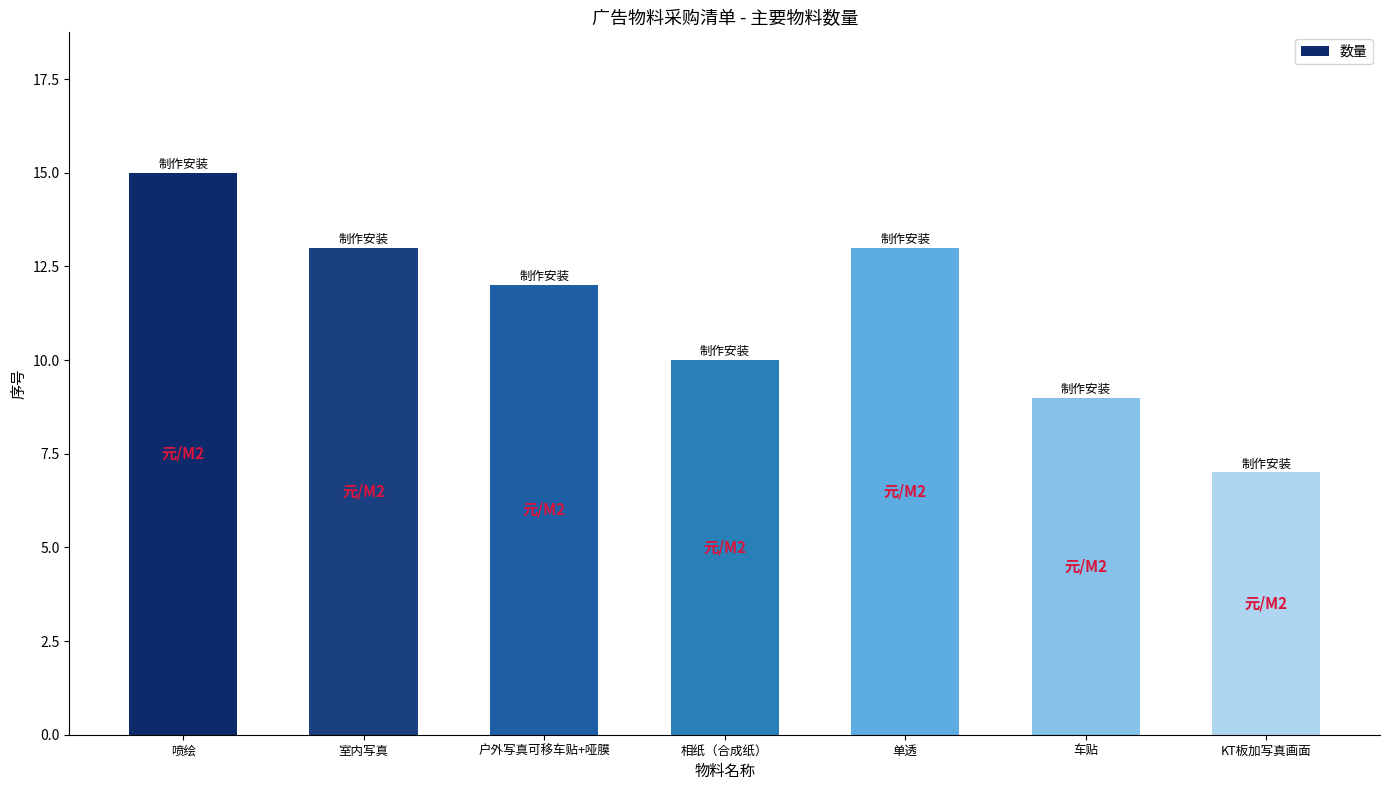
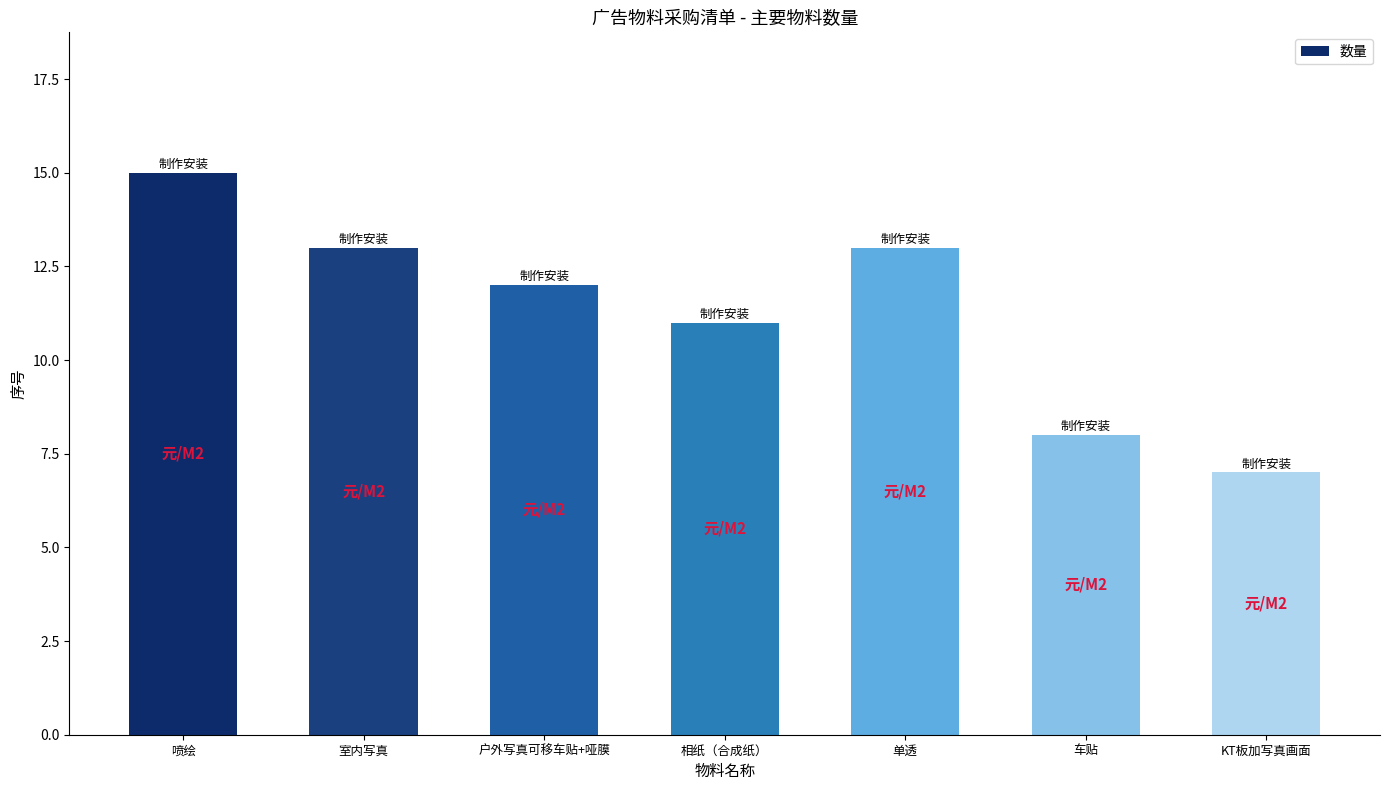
相纸（合成纸）: 10 -> 11
车贴: 9 -> 8
